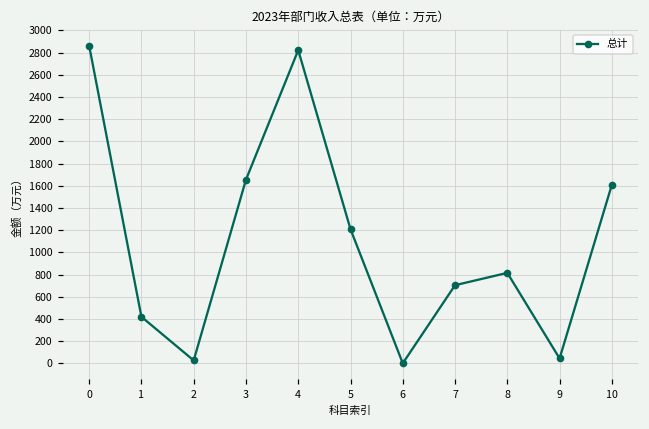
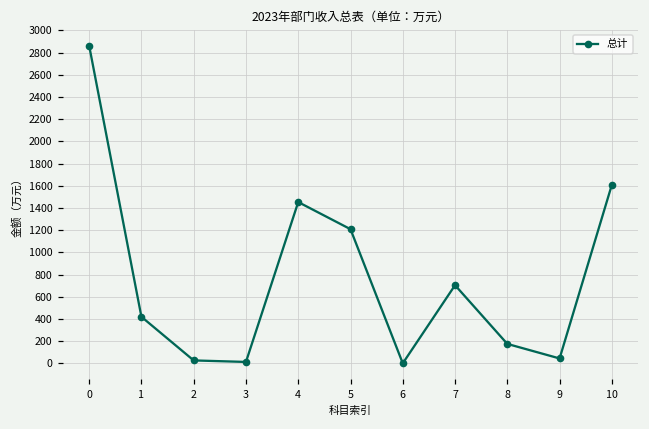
3: 1660 -> 10
4: 2820 -> 1450
8: 820 -> 180
